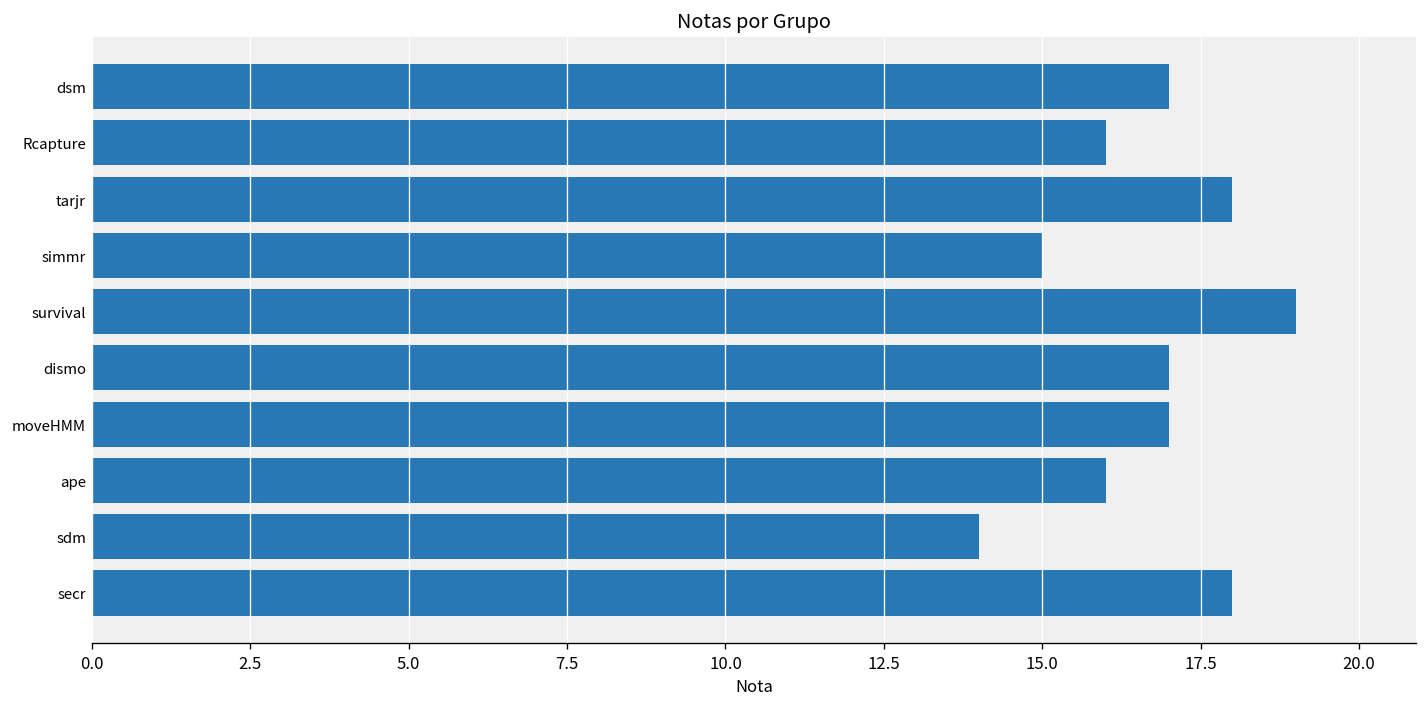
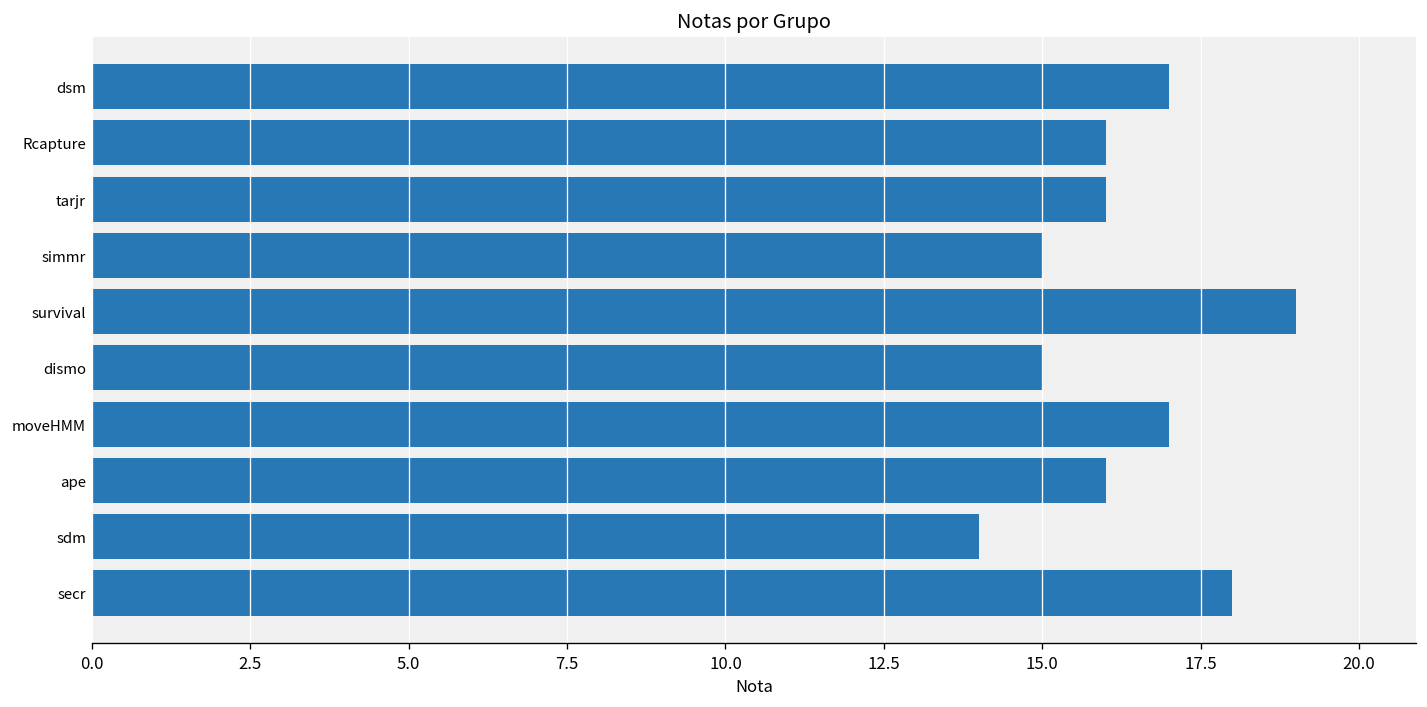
tarjr: 18 -> 16
dismo: 17 -> 15
